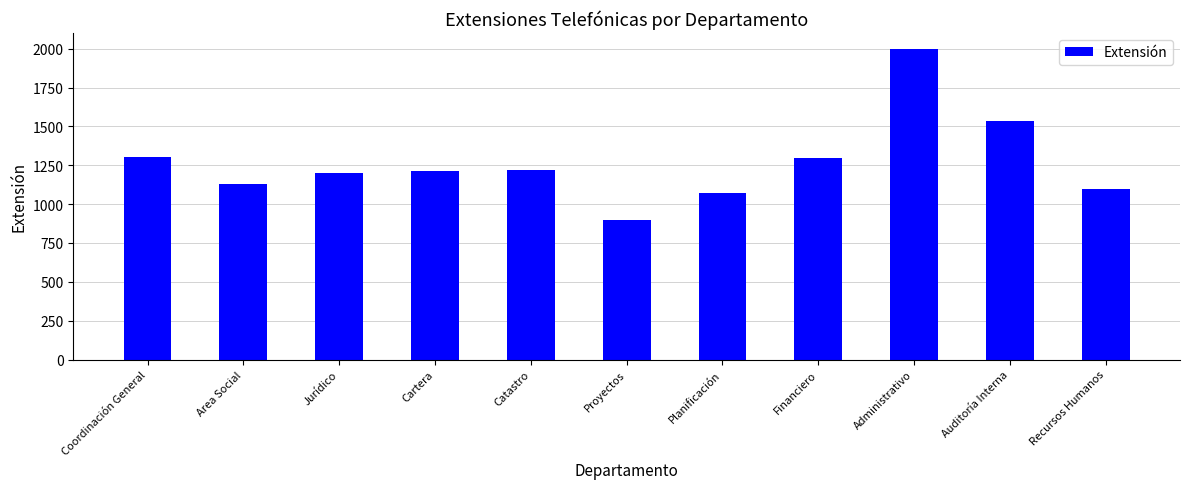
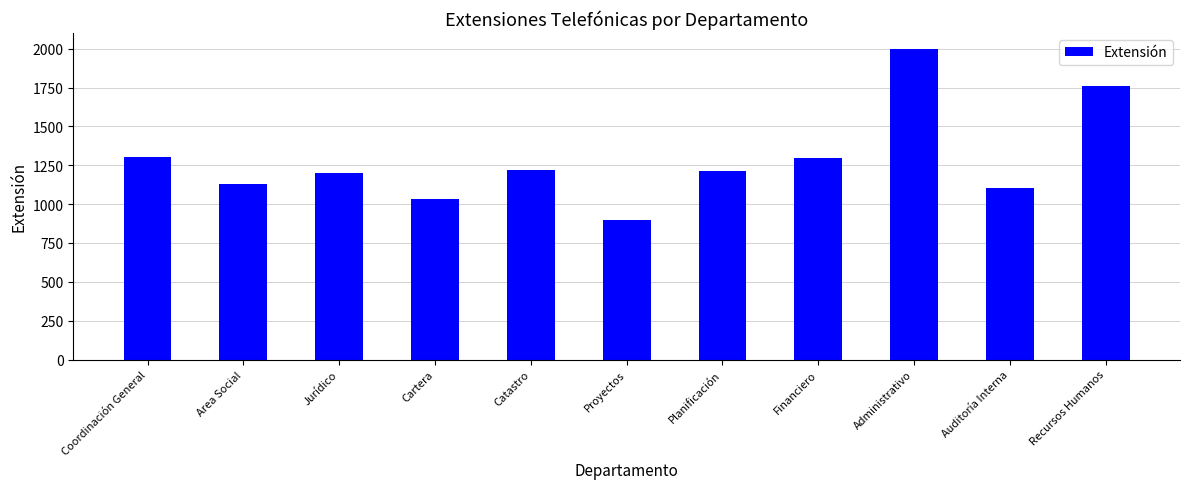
Cartera: 1210 -> 1030
Planificación: 1070 -> 1210
Auditoría Interna: 1530 -> 1100
Recursos Humanos: 1100 -> 1760
